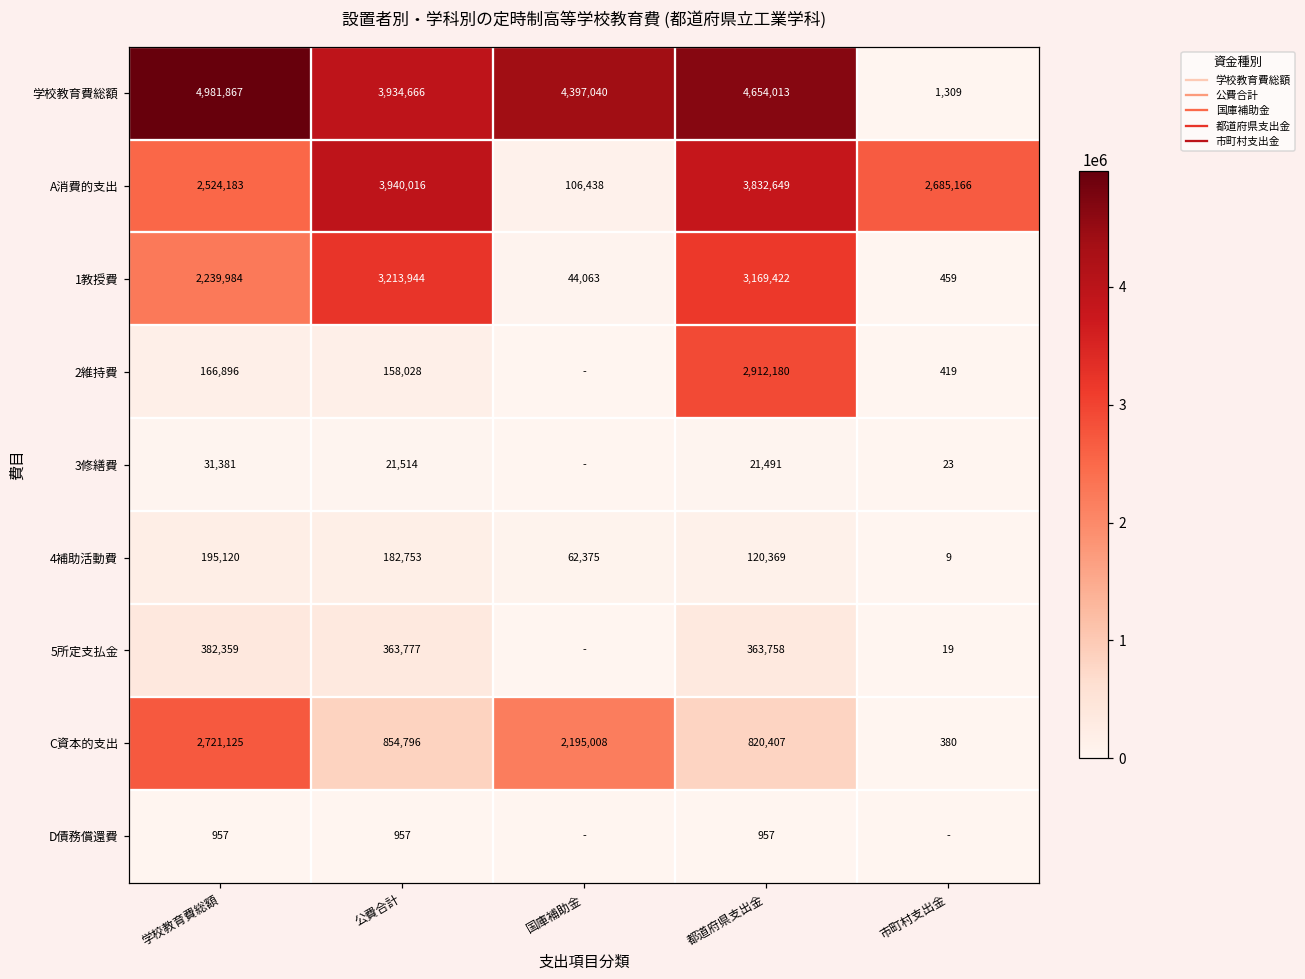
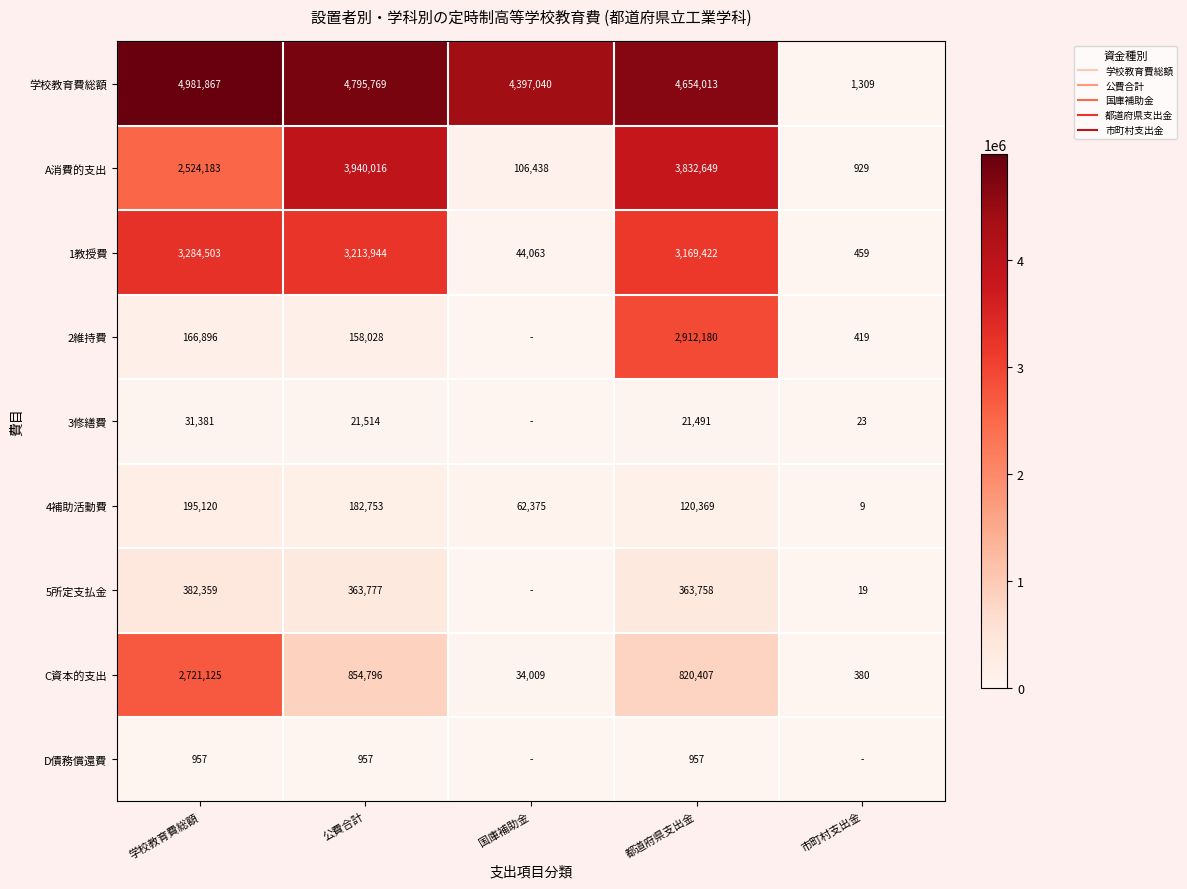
学校教育費総額, 公費合計: 3,934,666 -> 4,795,769
A消費的支出, 市町村支出金: 2,685,166 -> 929
1教授費, 学校教育費総額: 2,239,984 -> 3,284,503
C資本的支出, 国庫補助金: 2,195,008 -> 34,009
